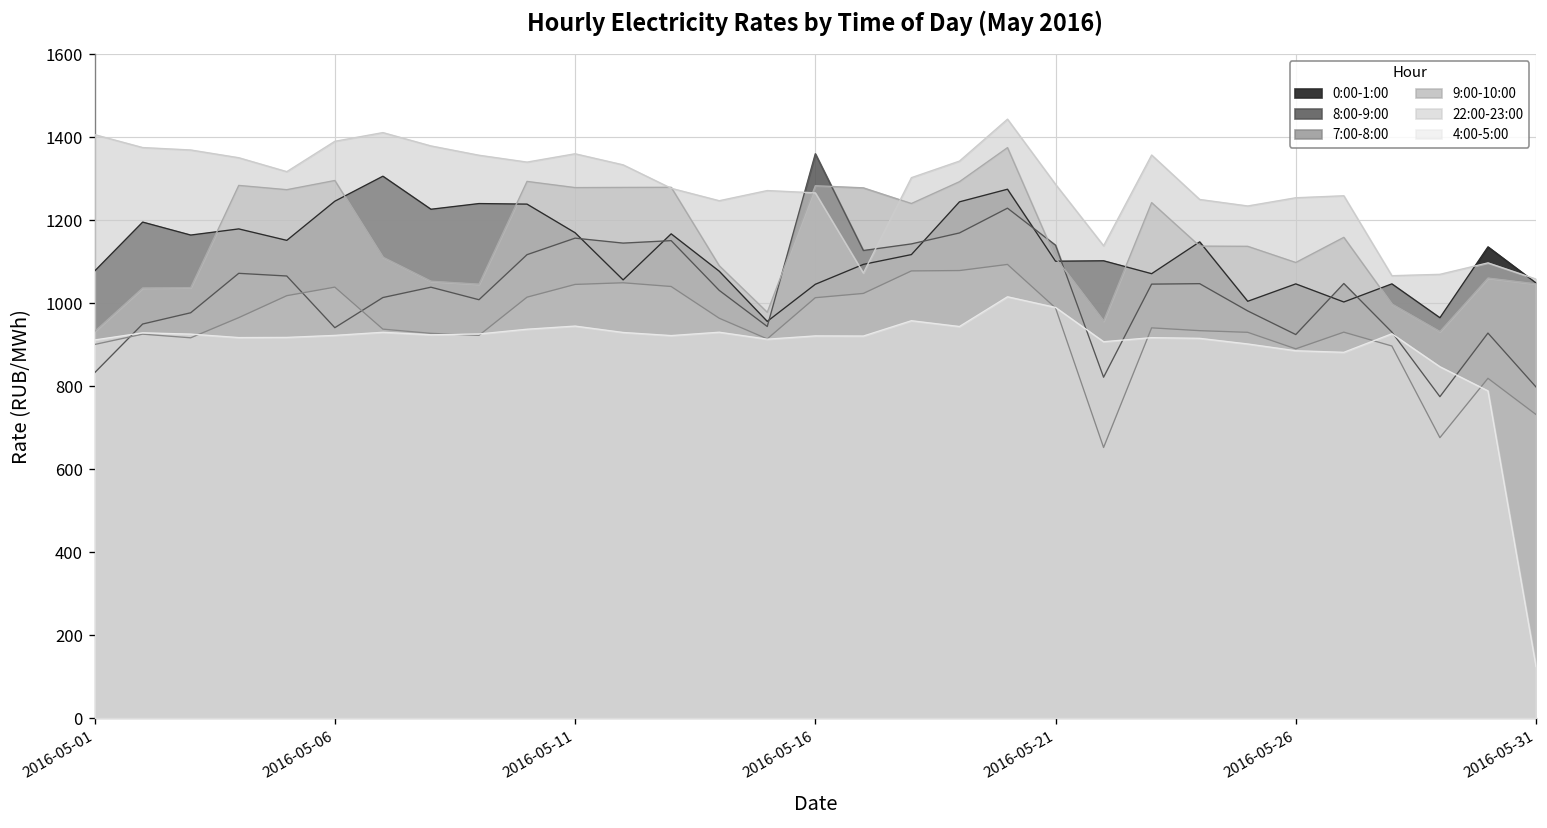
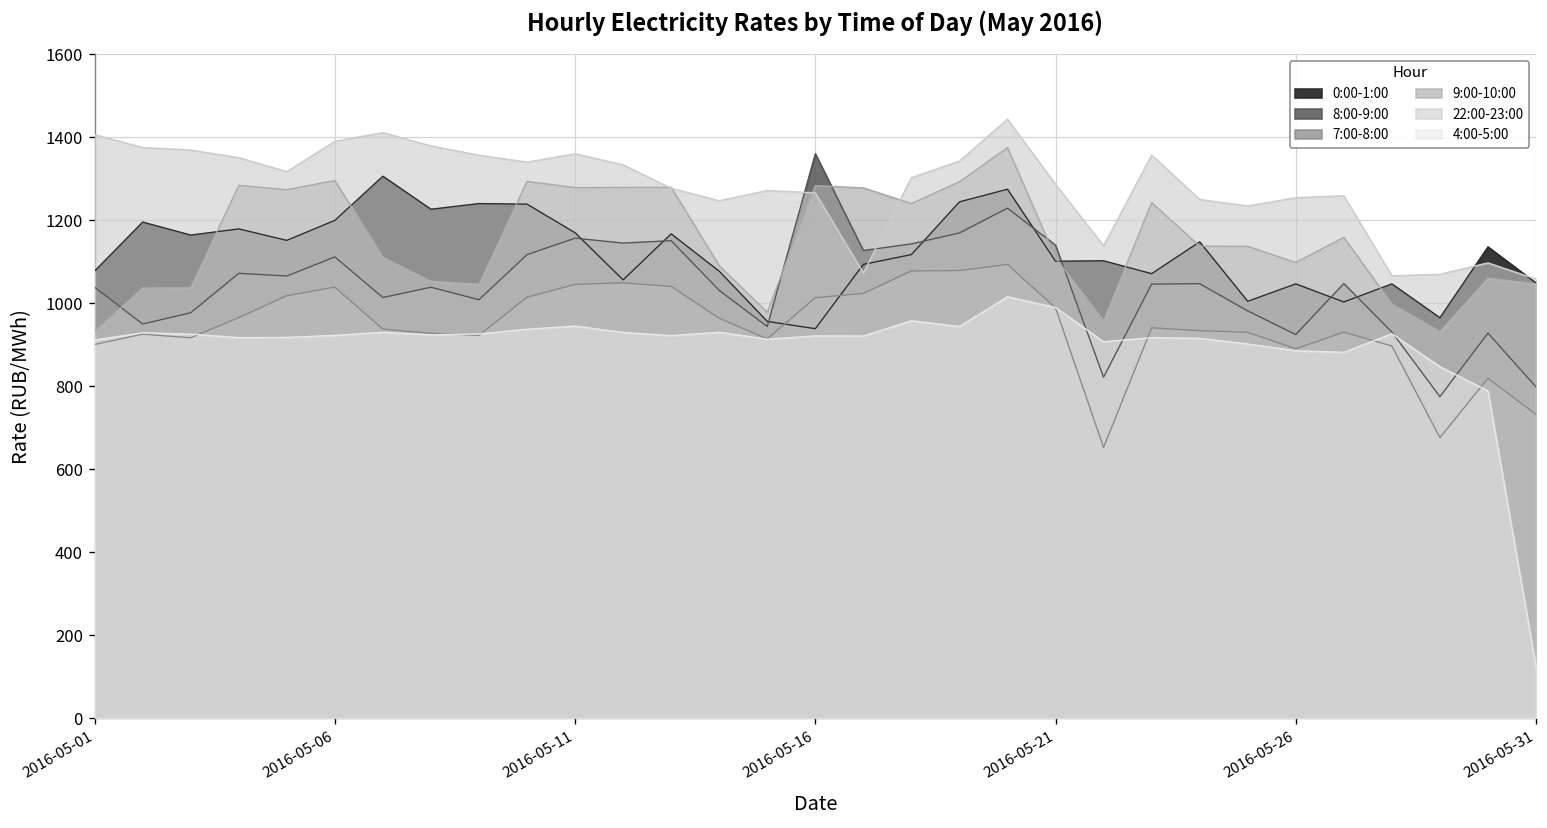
8:00-9:00, 2016-05-01: 830 -> 1040
0:00-1:00, 2016-05-06: 1250 -> 1200
8:00-9:00, 2016-05-06: 940 -> 1110
0:00-1:00, 2016-05-16: 1050 -> 940
